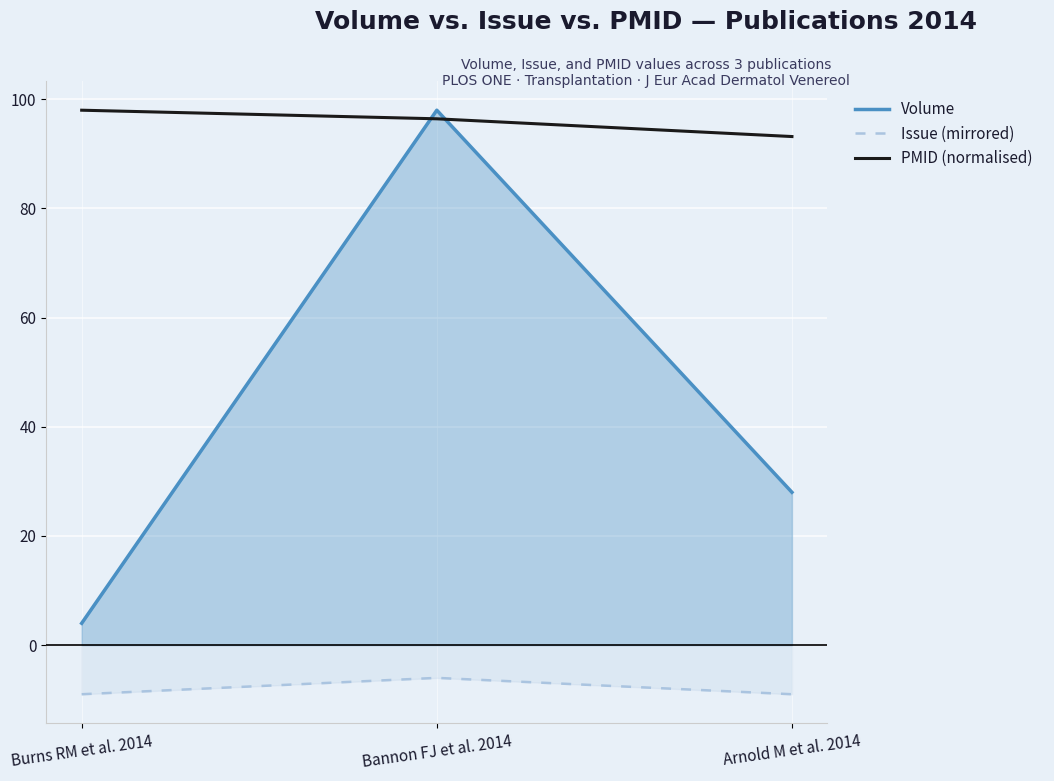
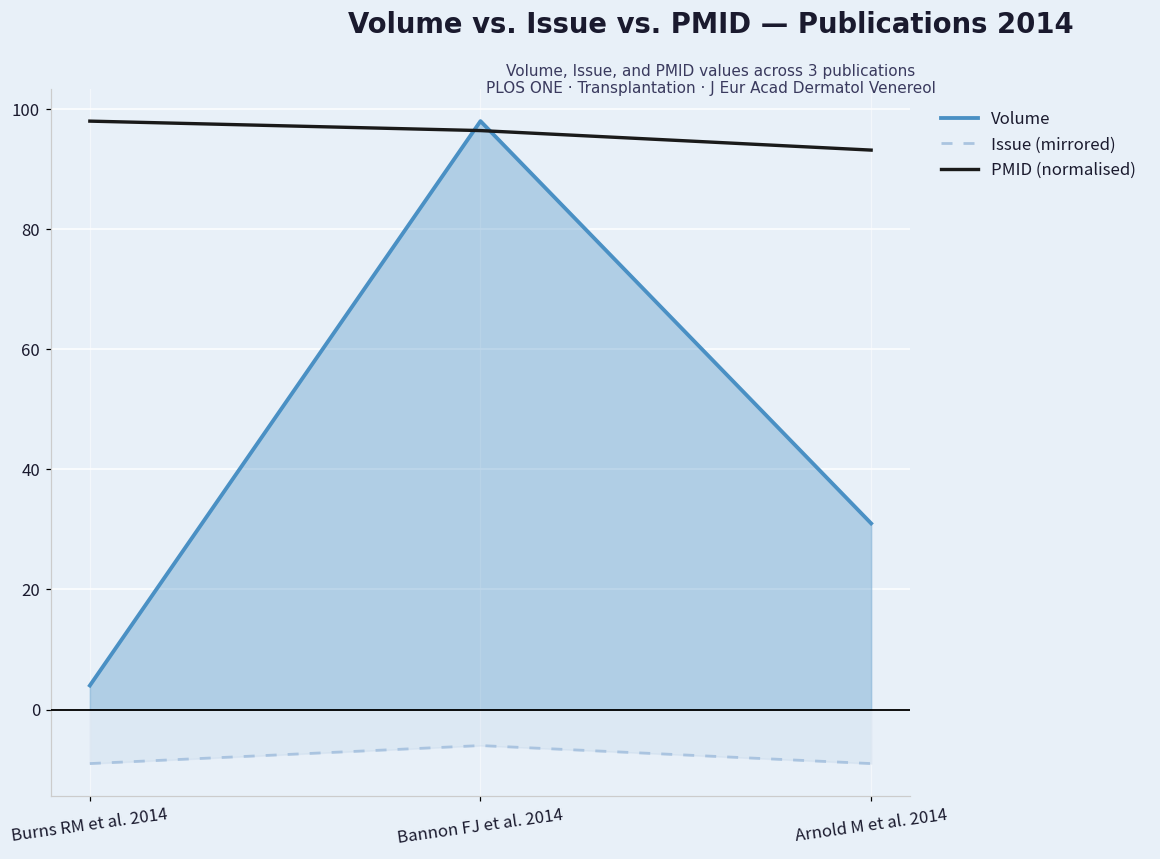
Volume, Arnold M et al. 2014: 28 -> 31
